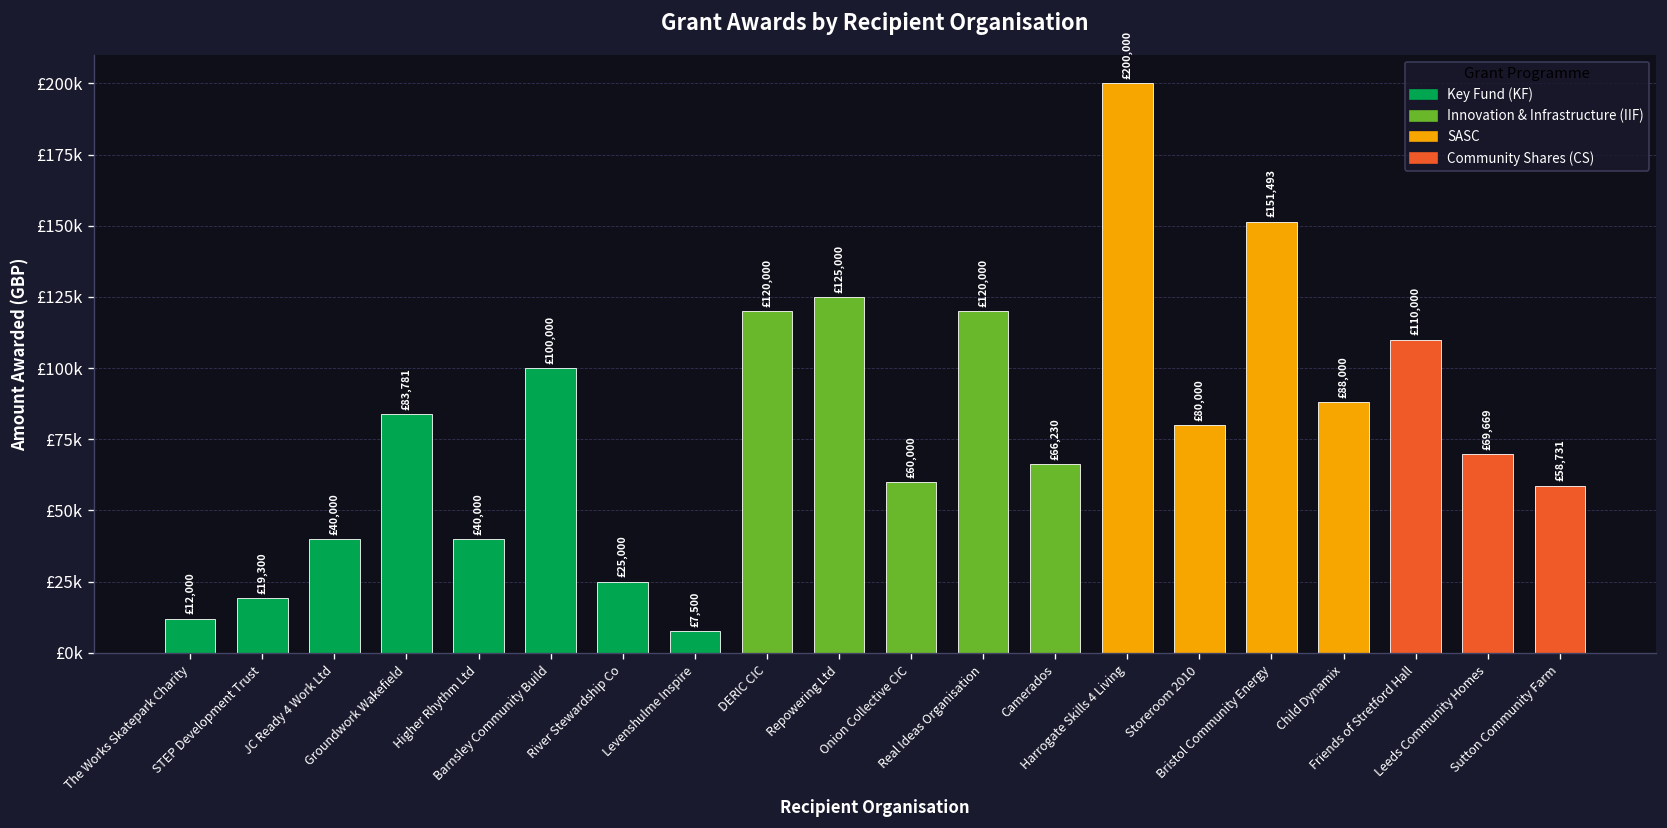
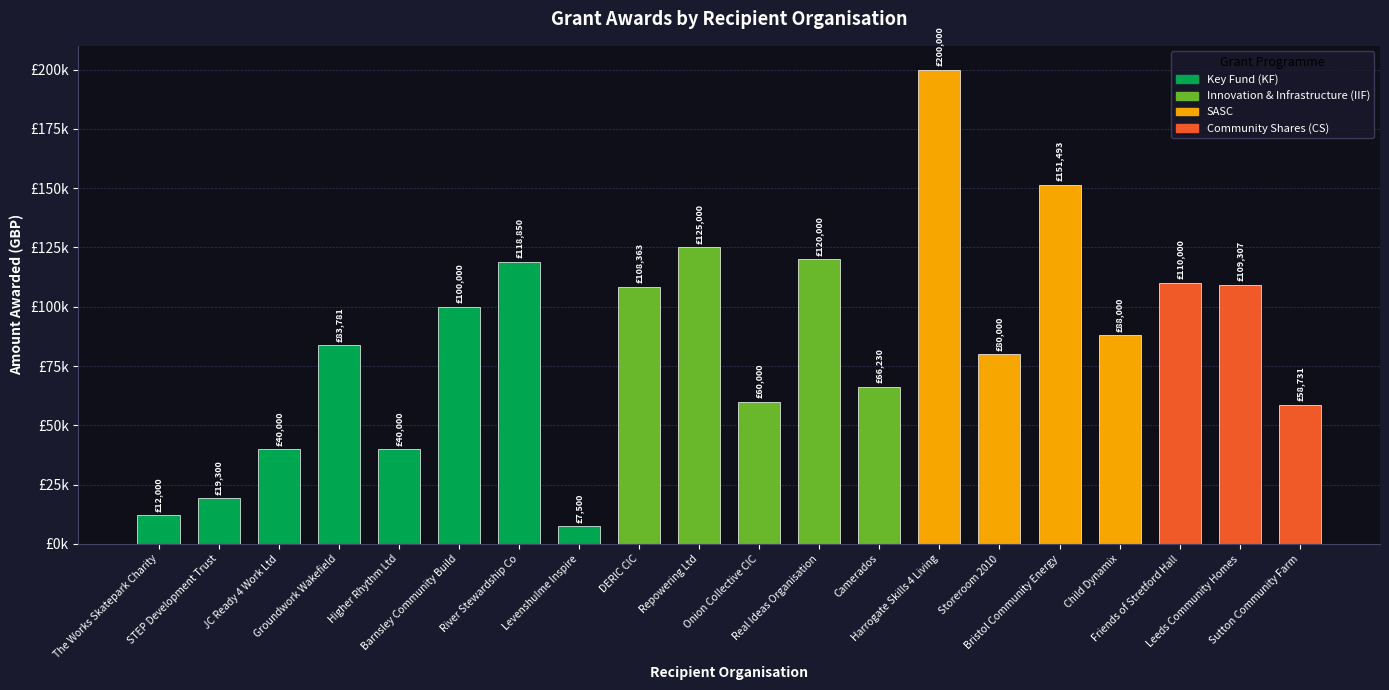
River Stewardship Co: £25,000 -> £118,850
DERIC CIC: £120,000 -> £108,363
Leeds Community Homes: £69,669 -> £109,307
